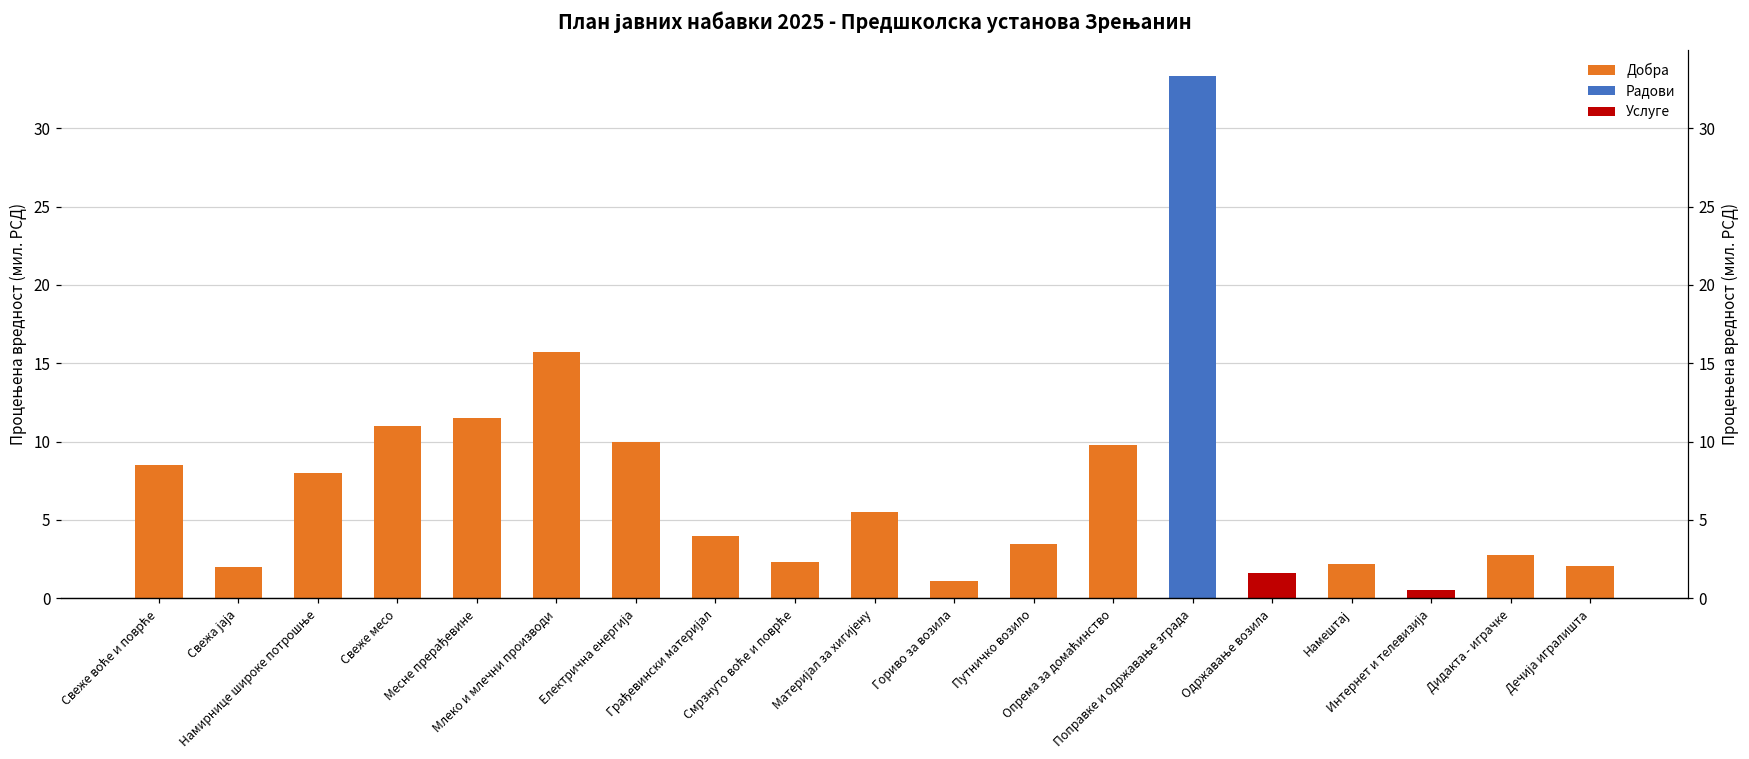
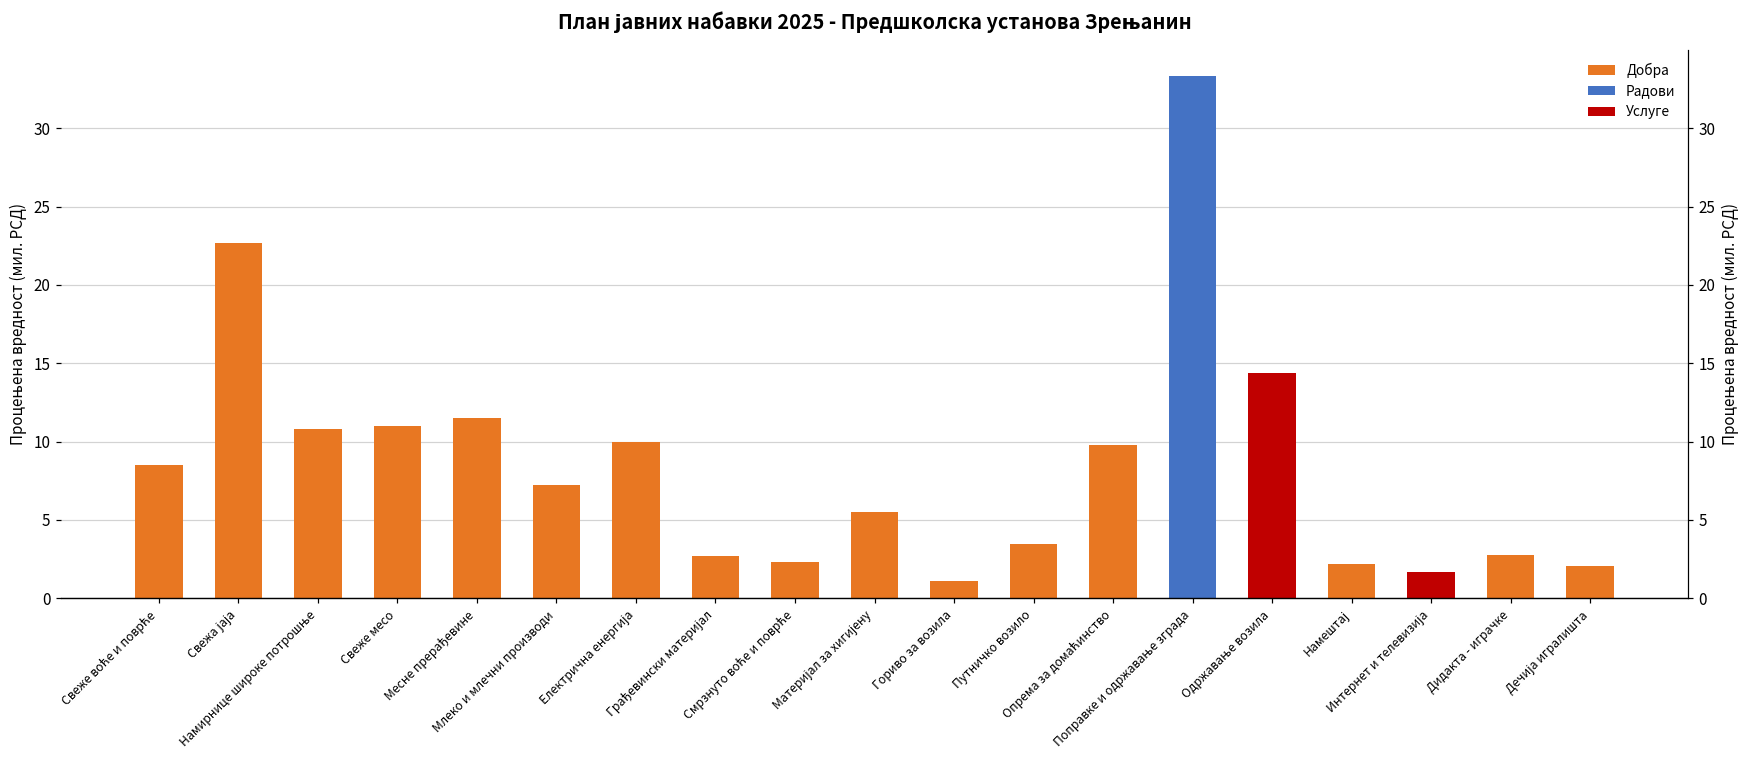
Свежа јаја: 2.0 -> 22.7
Намирнице широке потрошње: 8.0 -> 10.8
Млеко и млечни производи: 15.7 -> 7.2
Грађевински материјал: 4.0 -> 2.7
Одржавање возила: 1.6 -> 14.4
Интернет и телевизија: 0.5 -> 1.7
